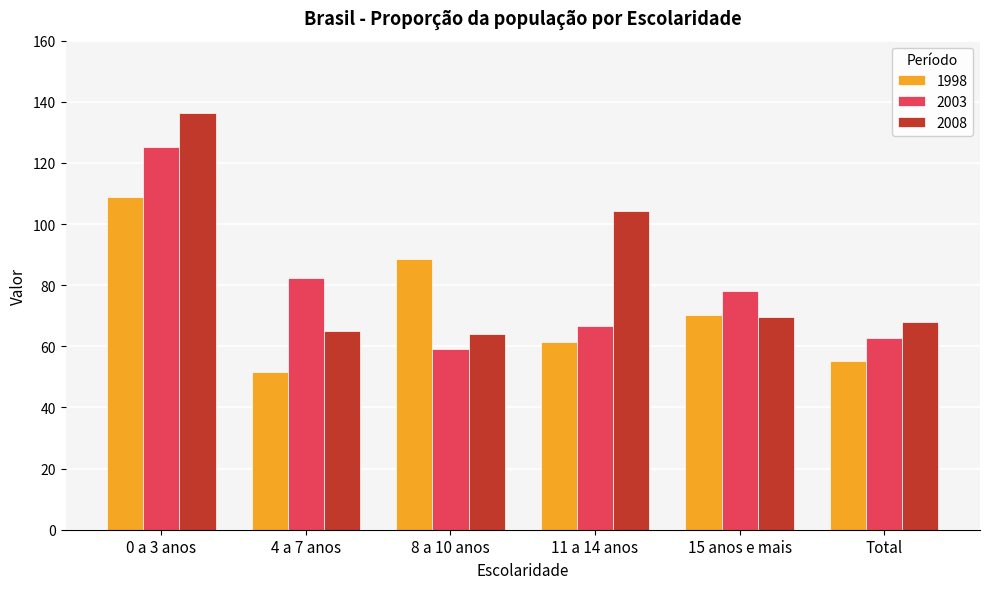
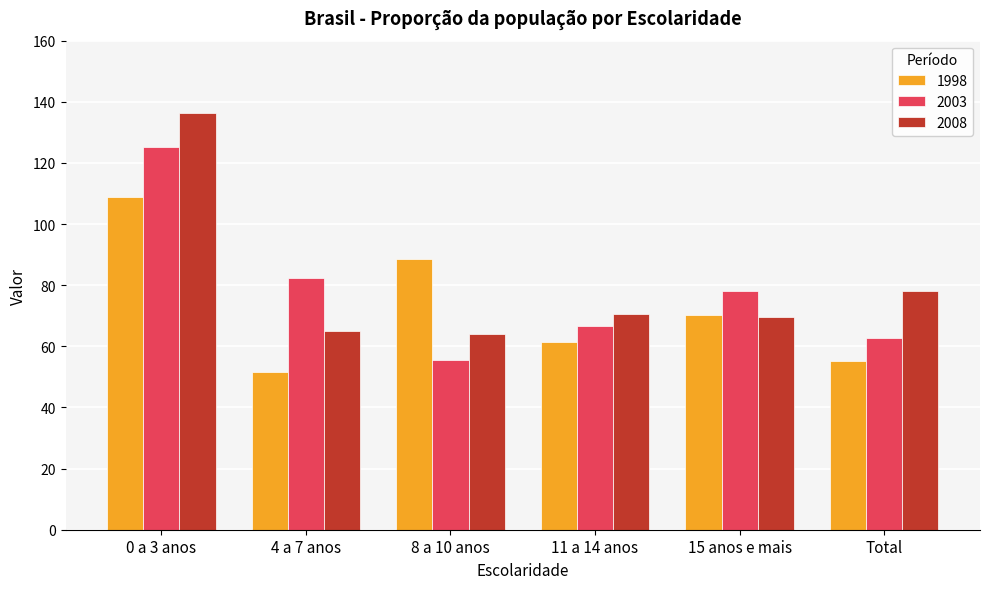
2003, 8 a 10 anos: 59 -> 56
2008, 11 a 14 anos: 104 -> 71
2008, Total: 68 -> 78
